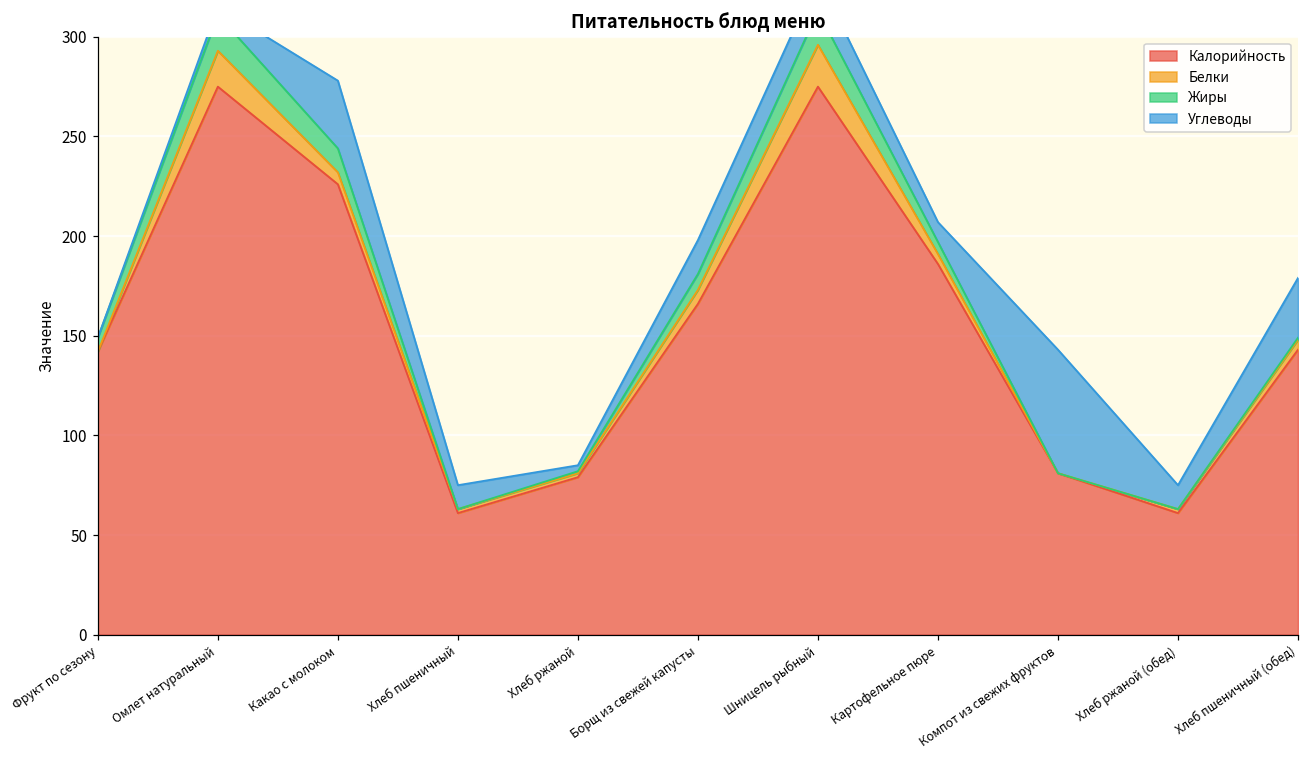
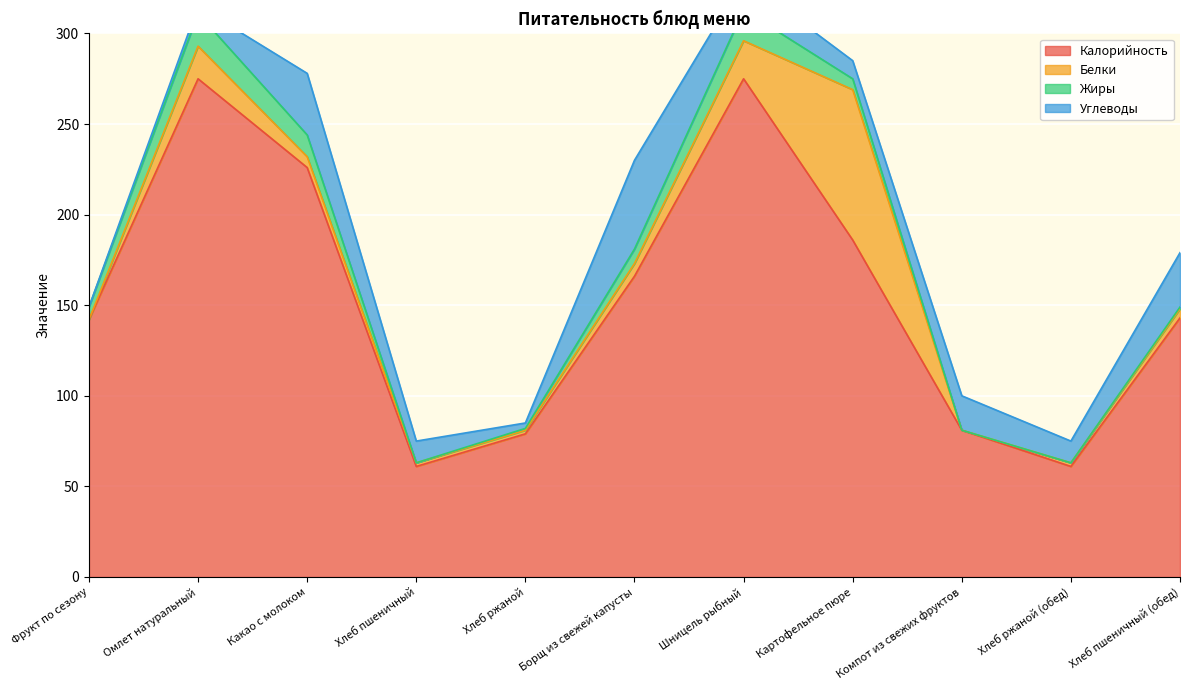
Углеводы, Борщ из свежей капусты: 17 -> 49
Белки, Картофельное пюре: 5 -> 83
Углеводы, Компот из свежих фруктов: 62 -> 19
